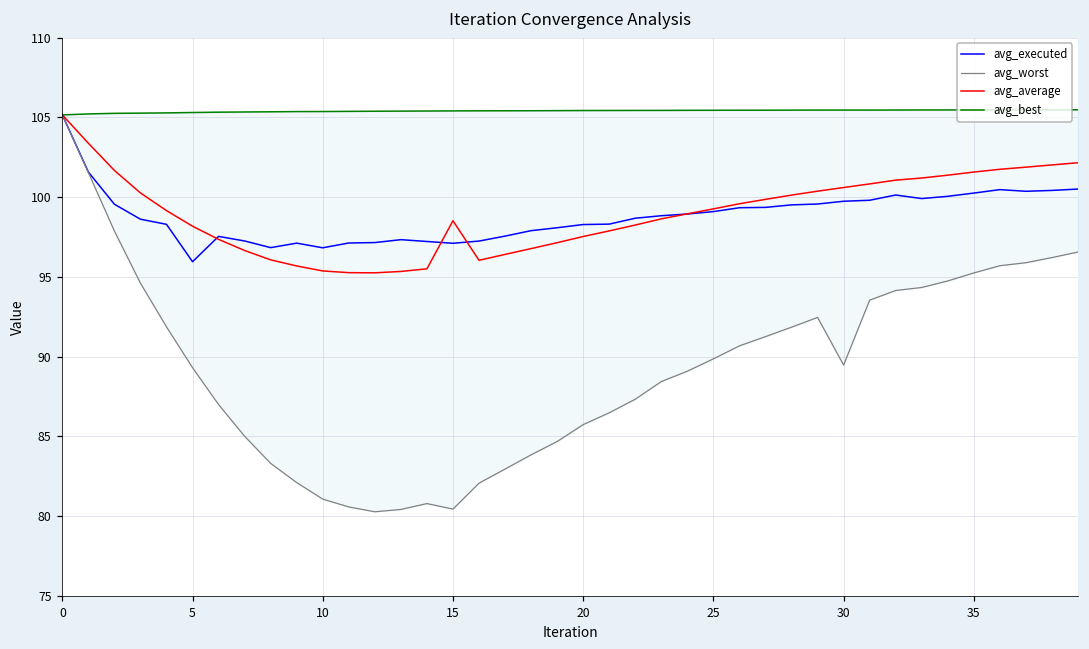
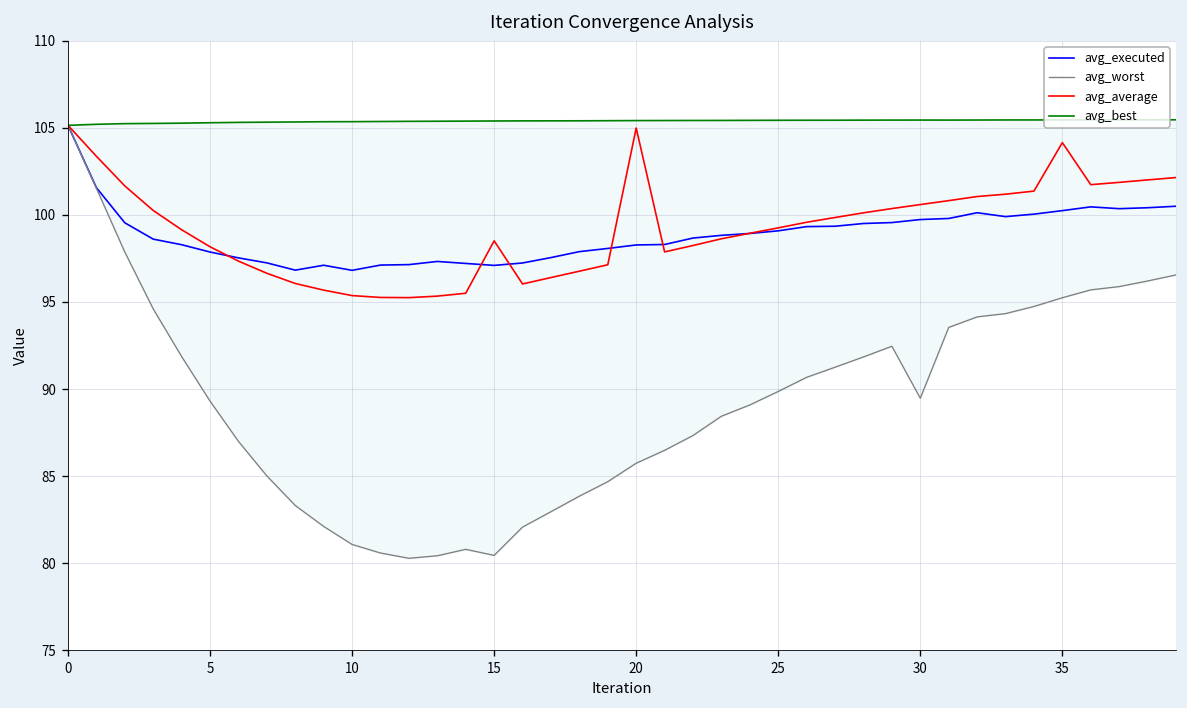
avg_executed, 5: 95.9 -> 97.9
avg_average, 20: 97.5 -> 105.0
avg_average, 35: 101.6 -> 104.2
